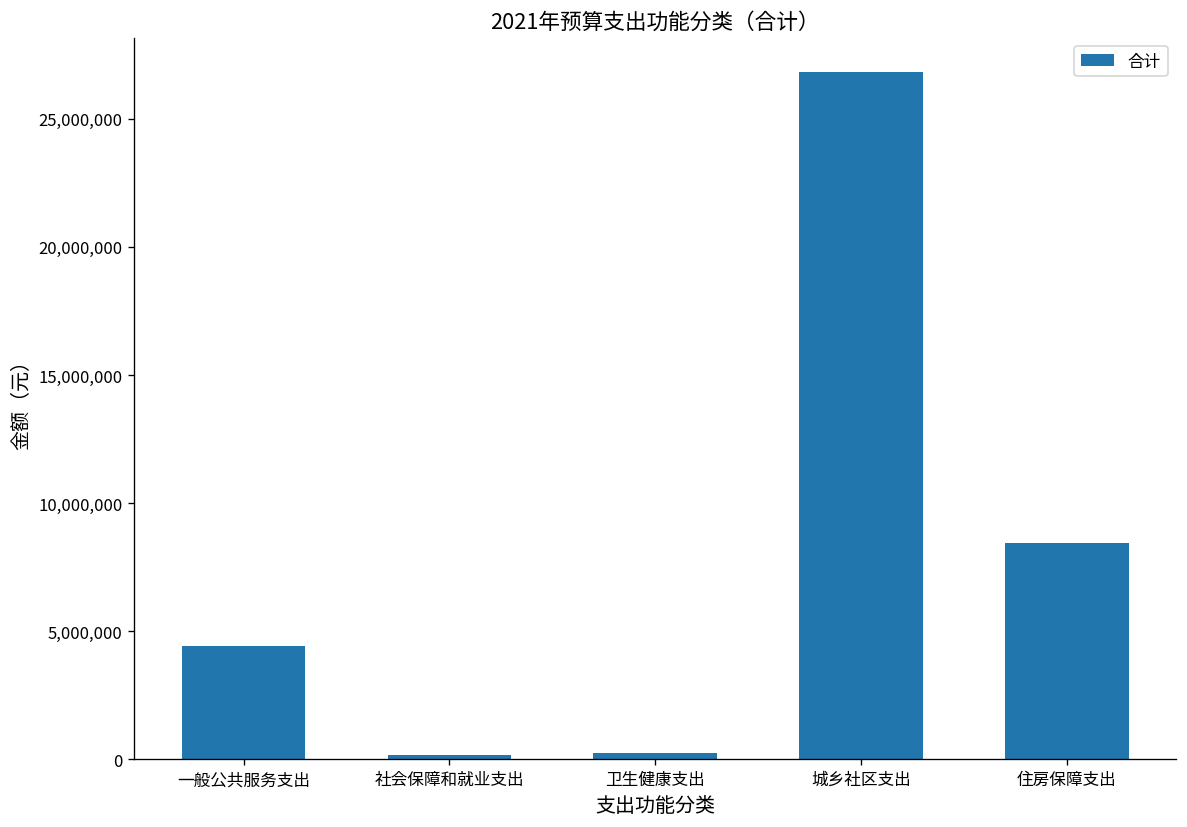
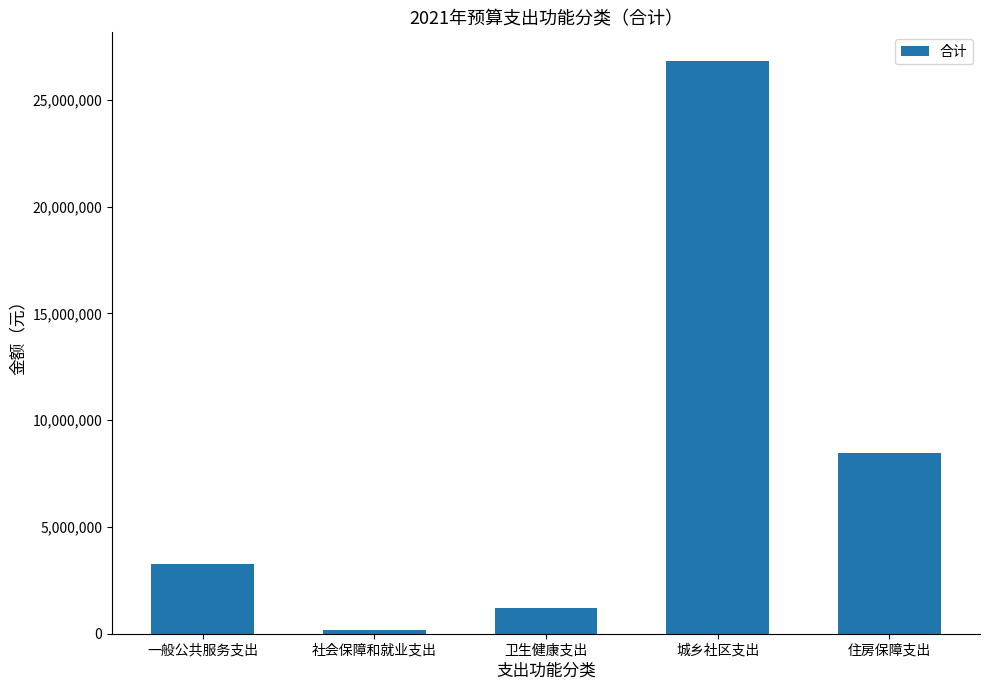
一般公共服务支出: 4,400,000 -> 3,300,000
卫生健康支出: 300,000 -> 1,200,000
